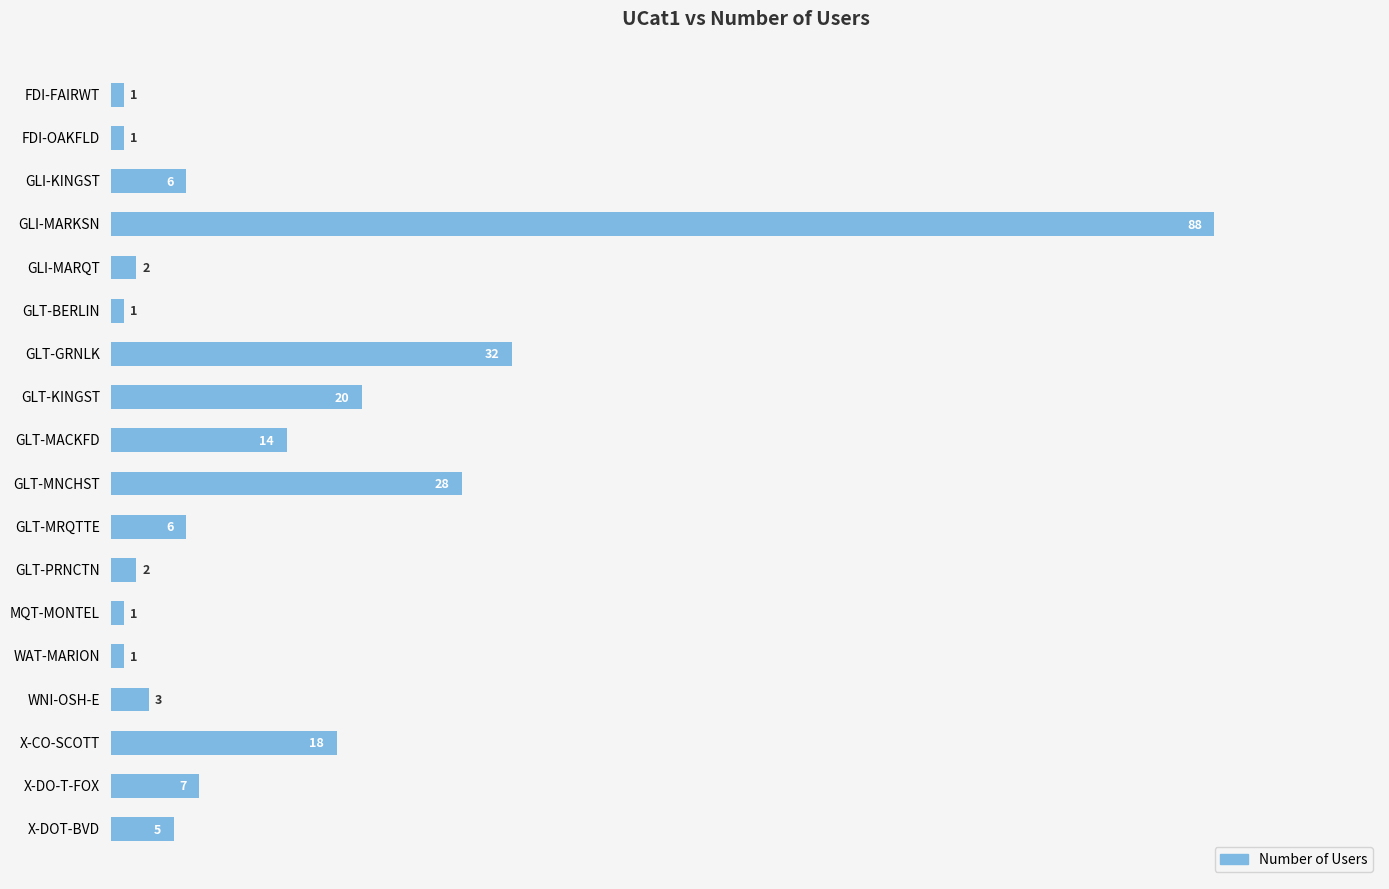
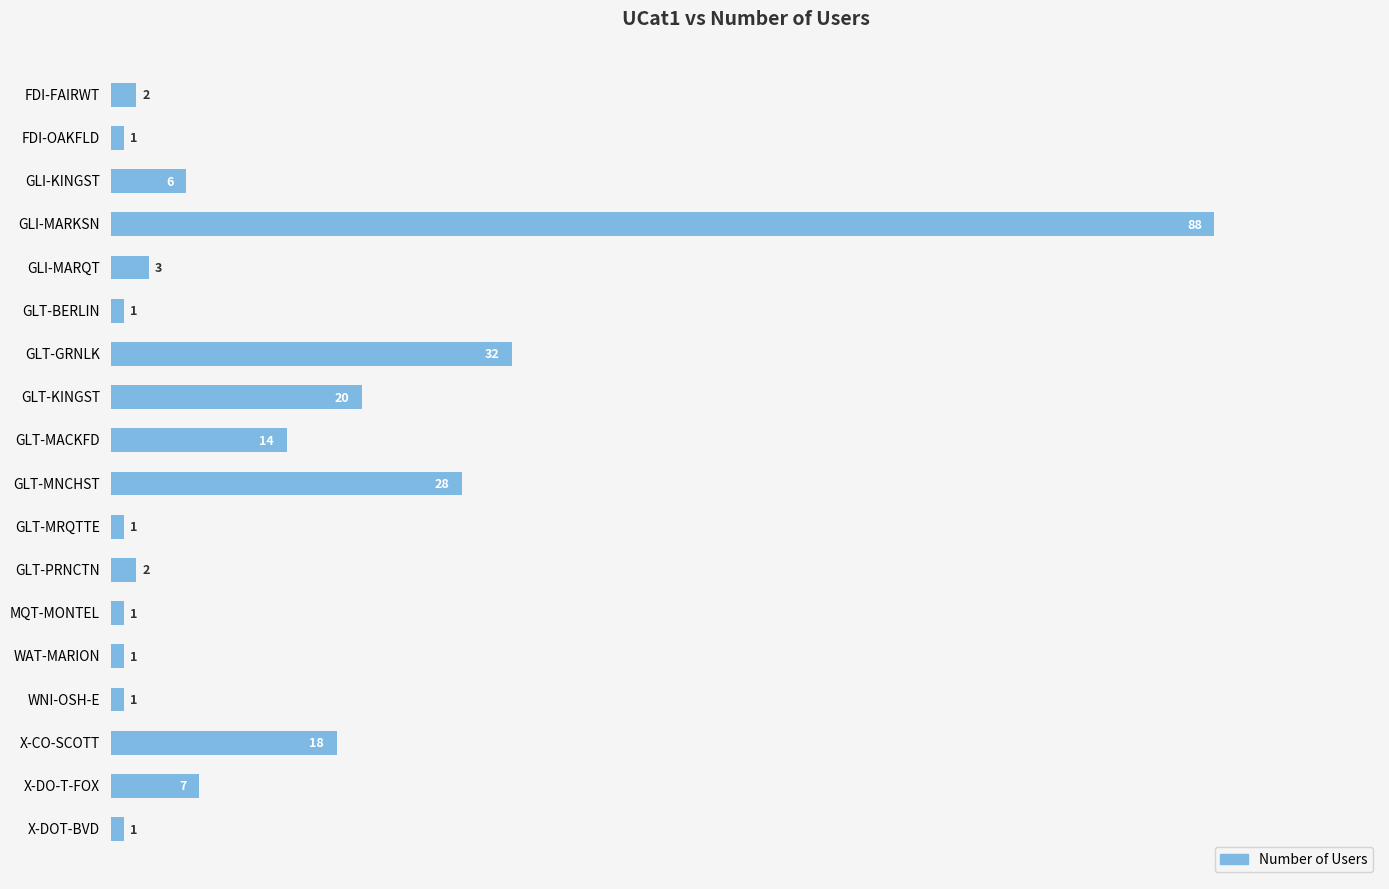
FDI-FAIRWT: 1 -> 2
GLI-MARQT: 2 -> 3
GLT-MRQTTE: 6 -> 1
WNI-OSH-E: 3 -> 1
X-DOT-BVD: 5 -> 1
